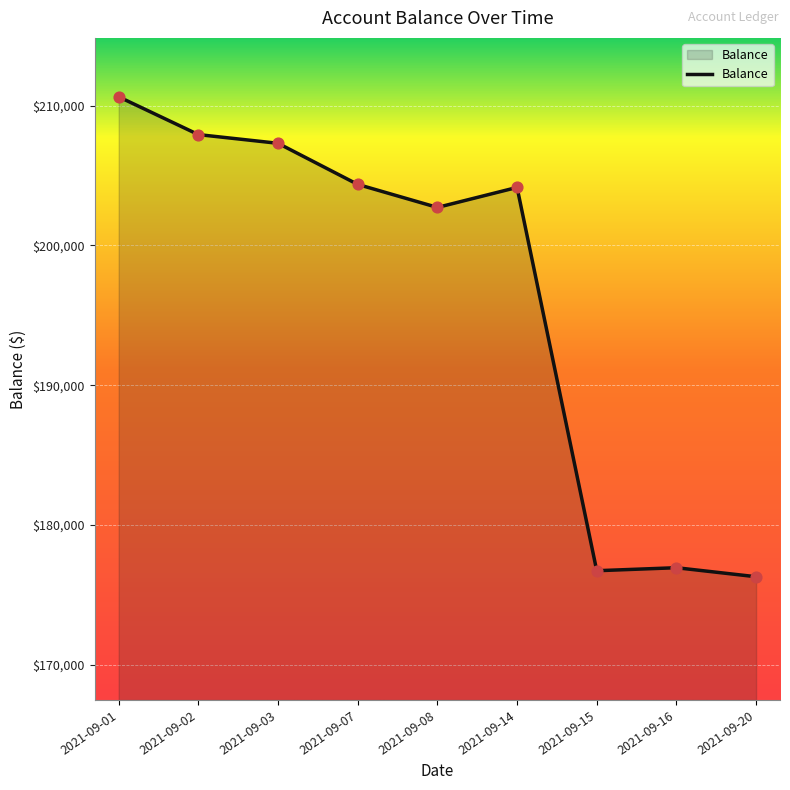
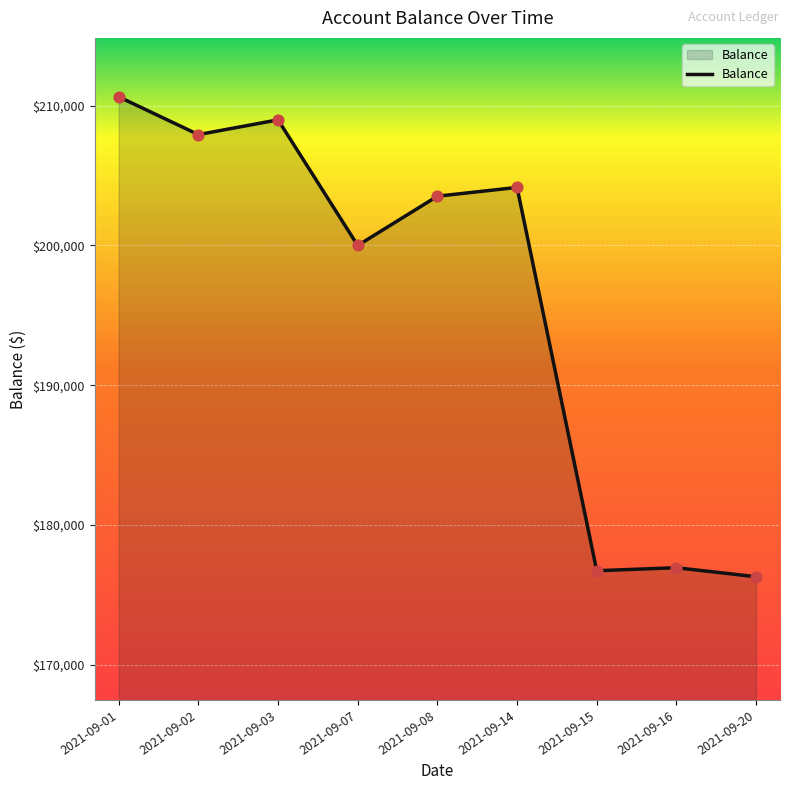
2021-09-03: $207,300 -> $209,000
2021-09-07: $204,400 -> $200,000
2021-09-08: $202,700 -> $203,500
